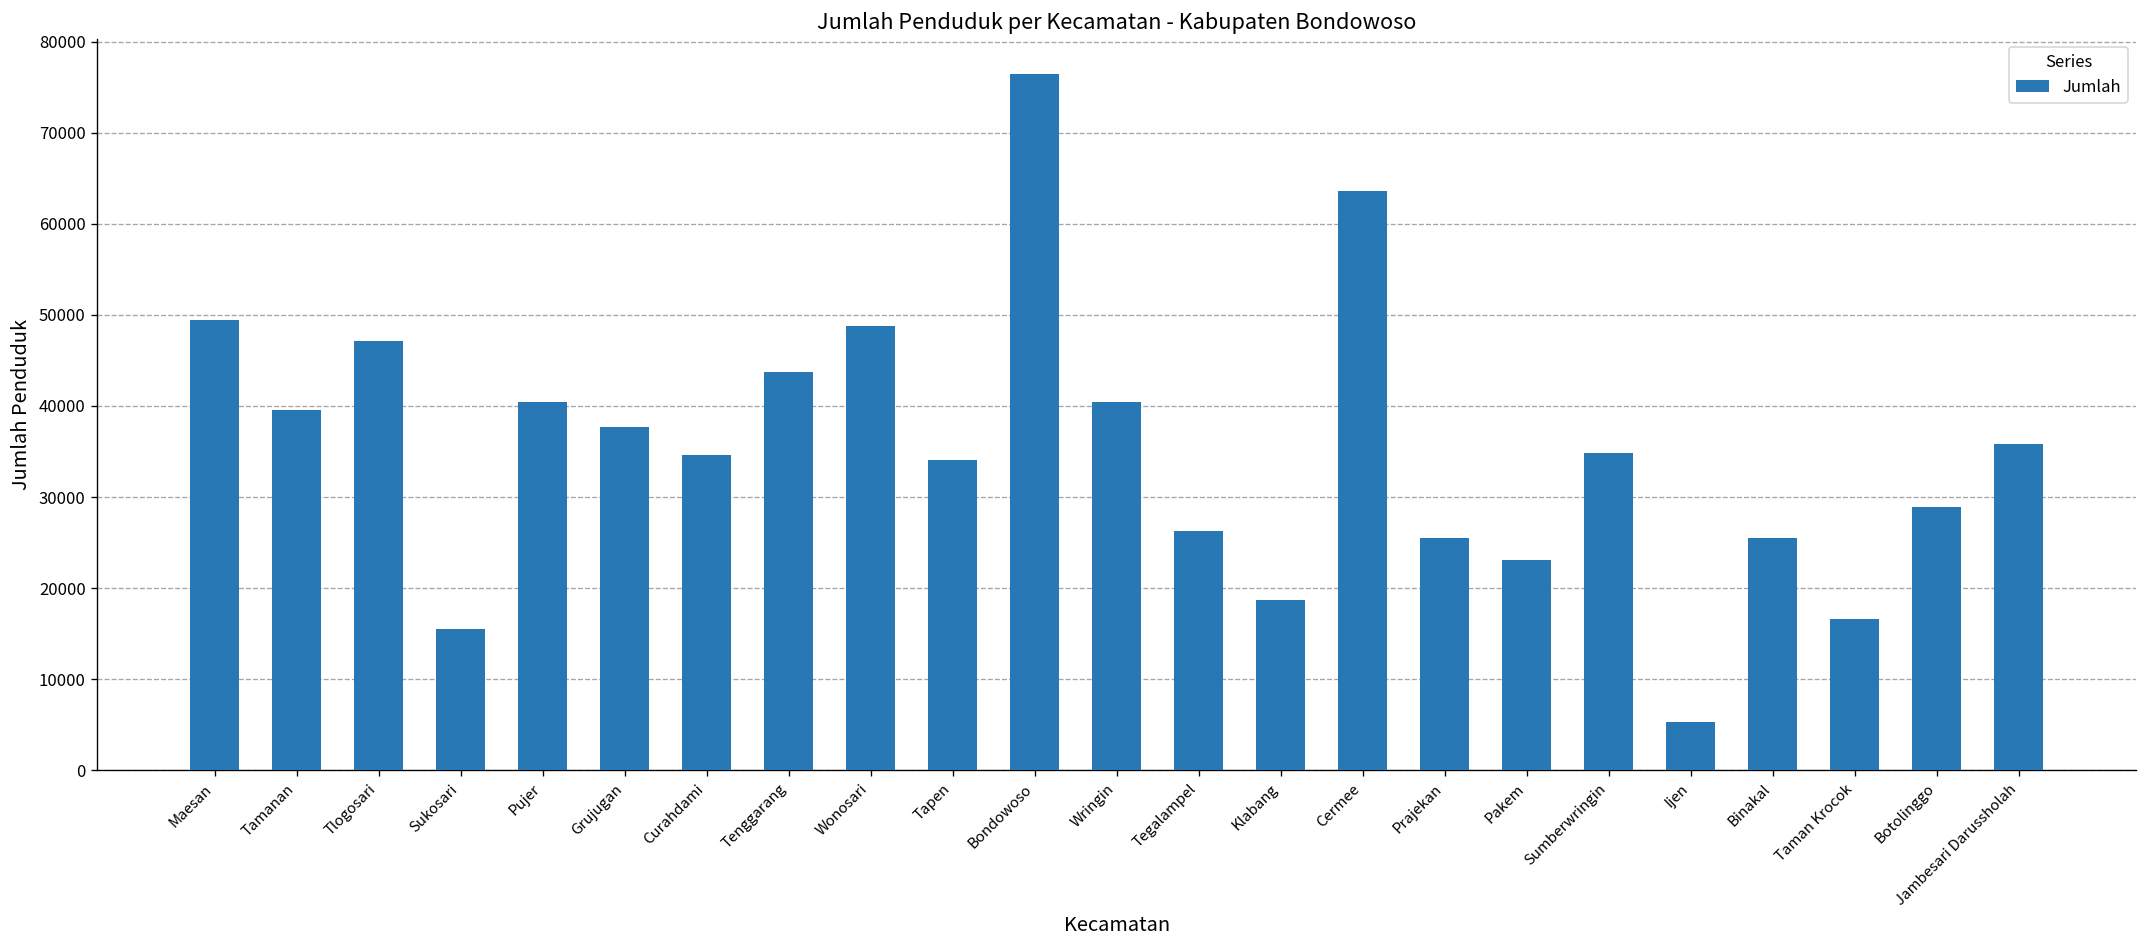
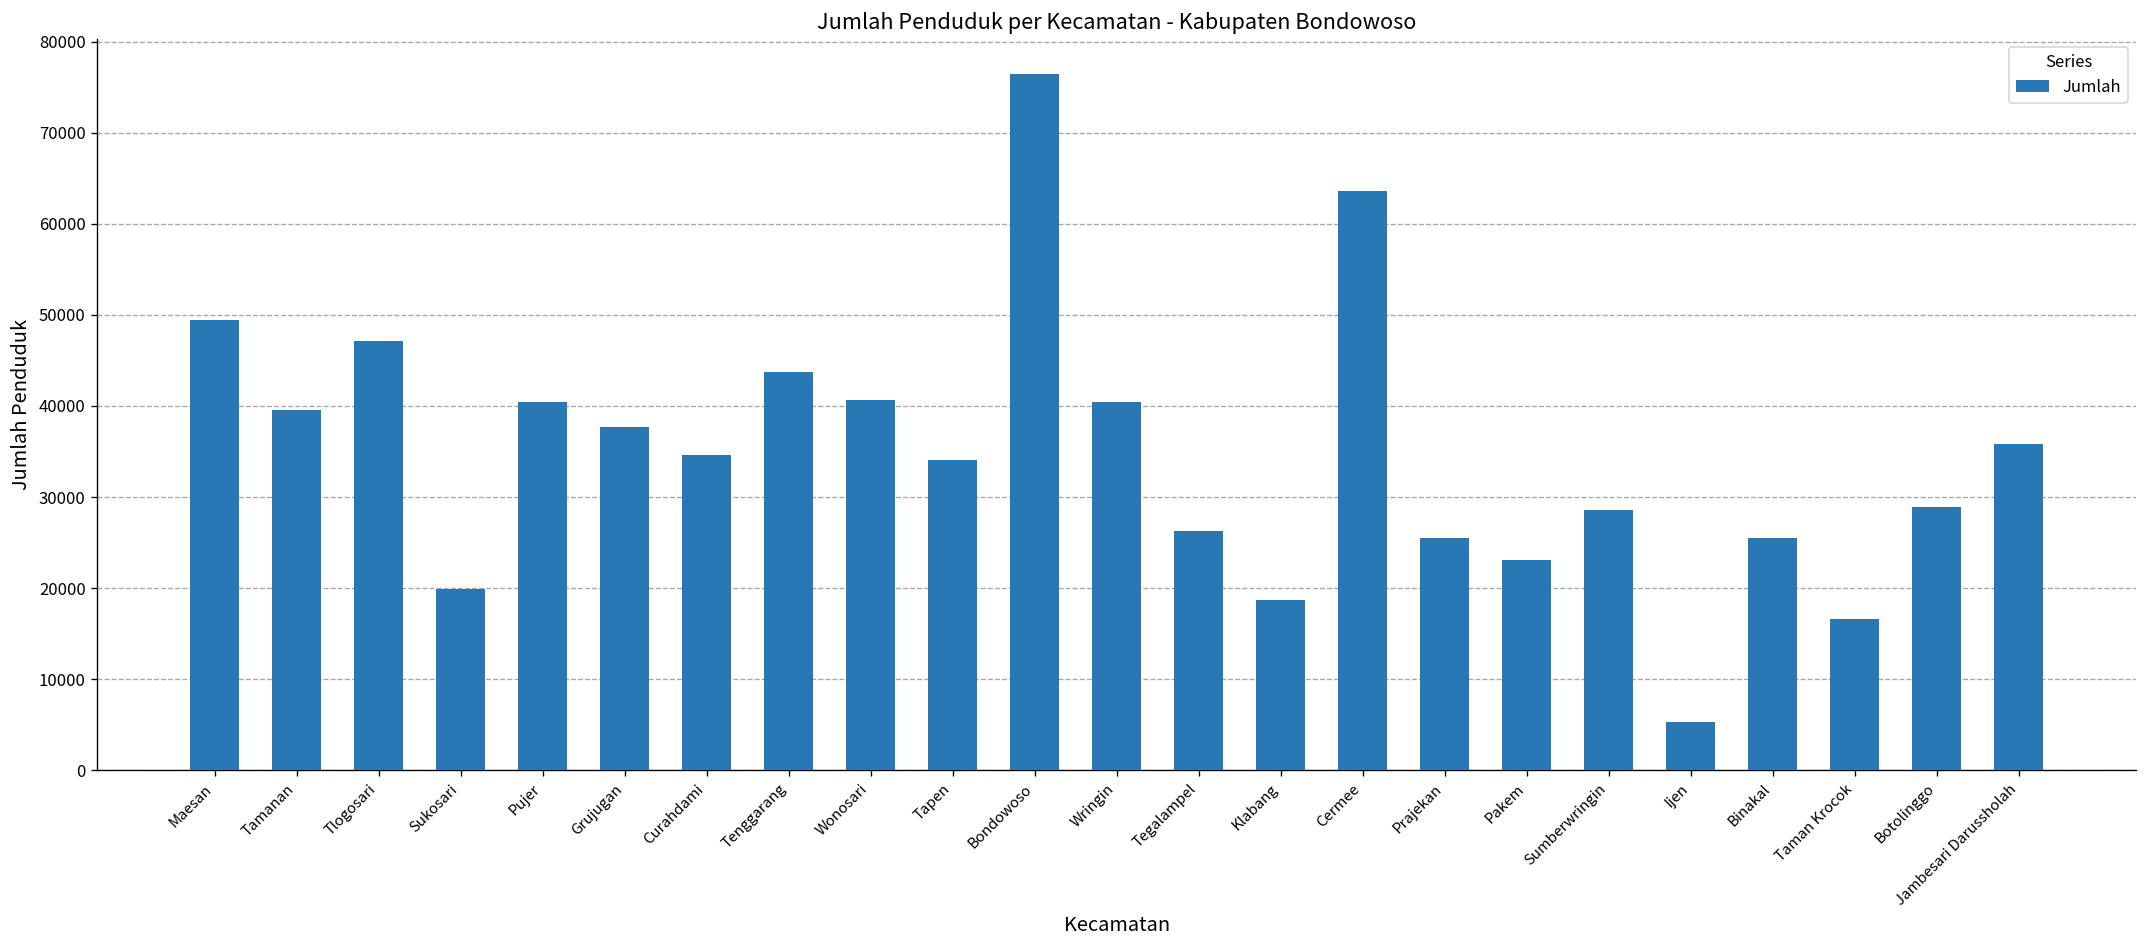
Sukosari: 16000 -> 20000
Wonosari: 49000 -> 41000
Sumberwringin: 35000 -> 29000
